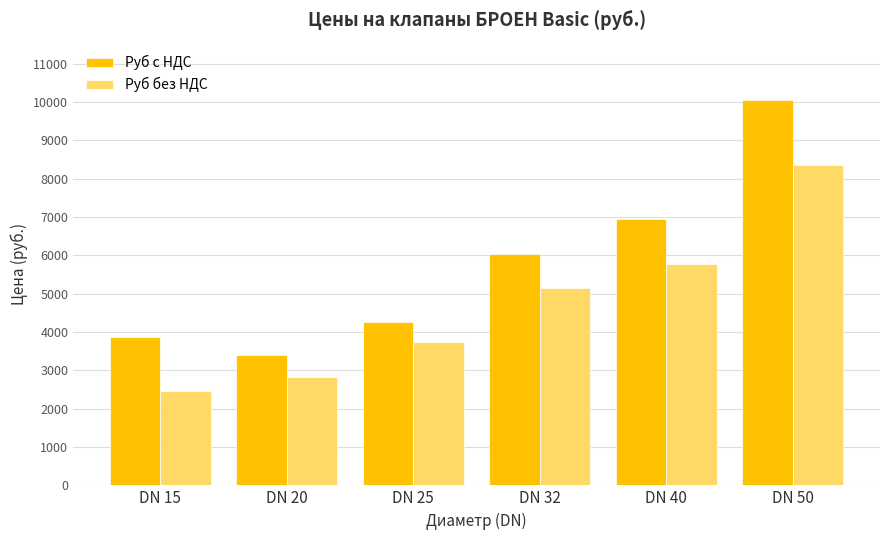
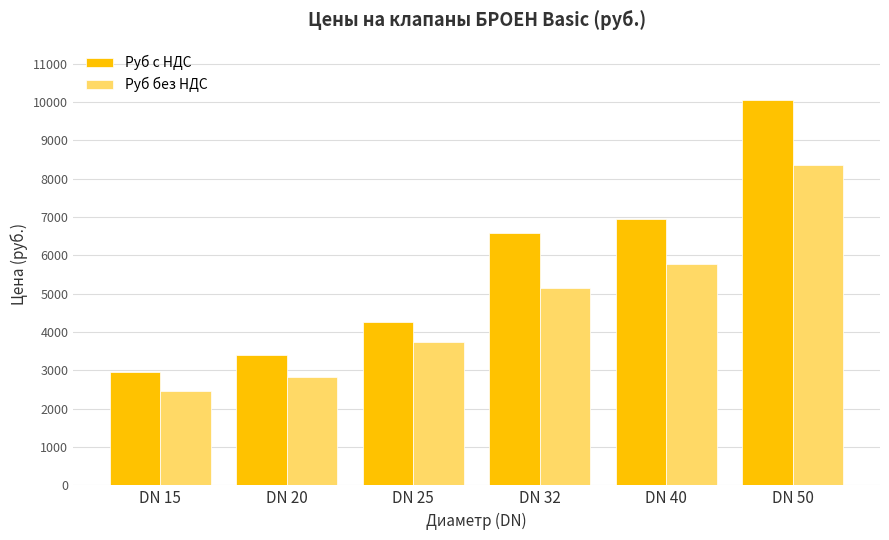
Руб с НДС, DN 15: 3900 -> 3000
Руб с НДС, DN 32: 6000 -> 6600
